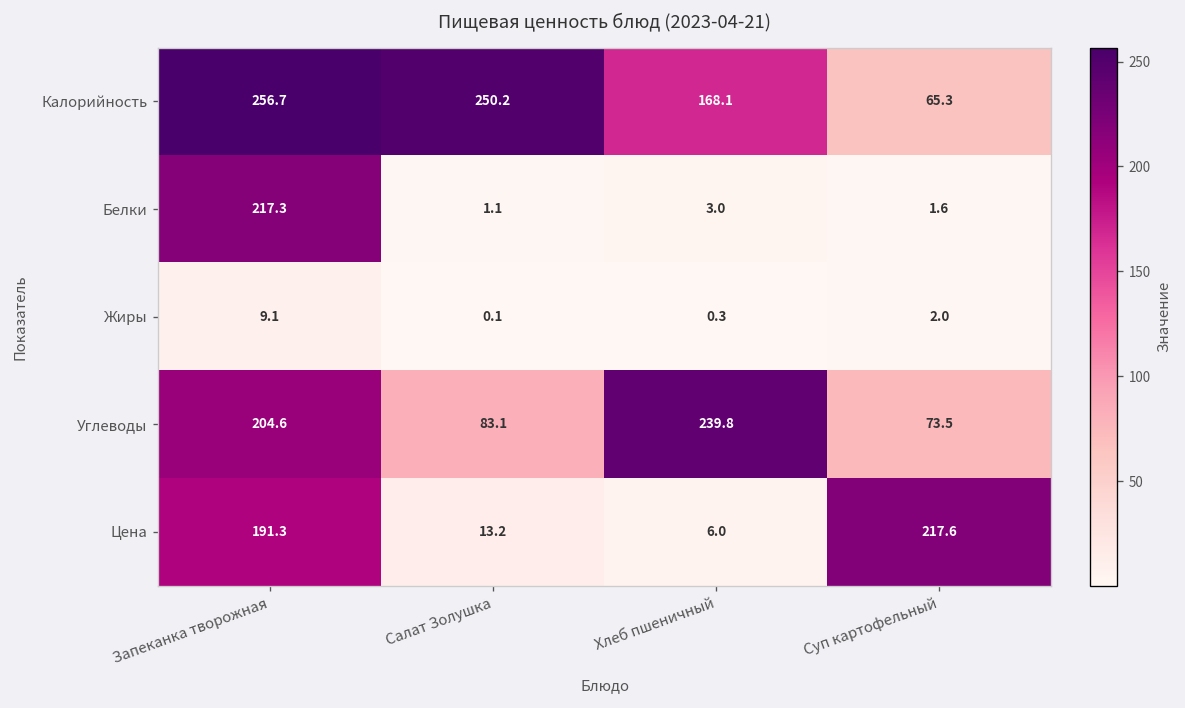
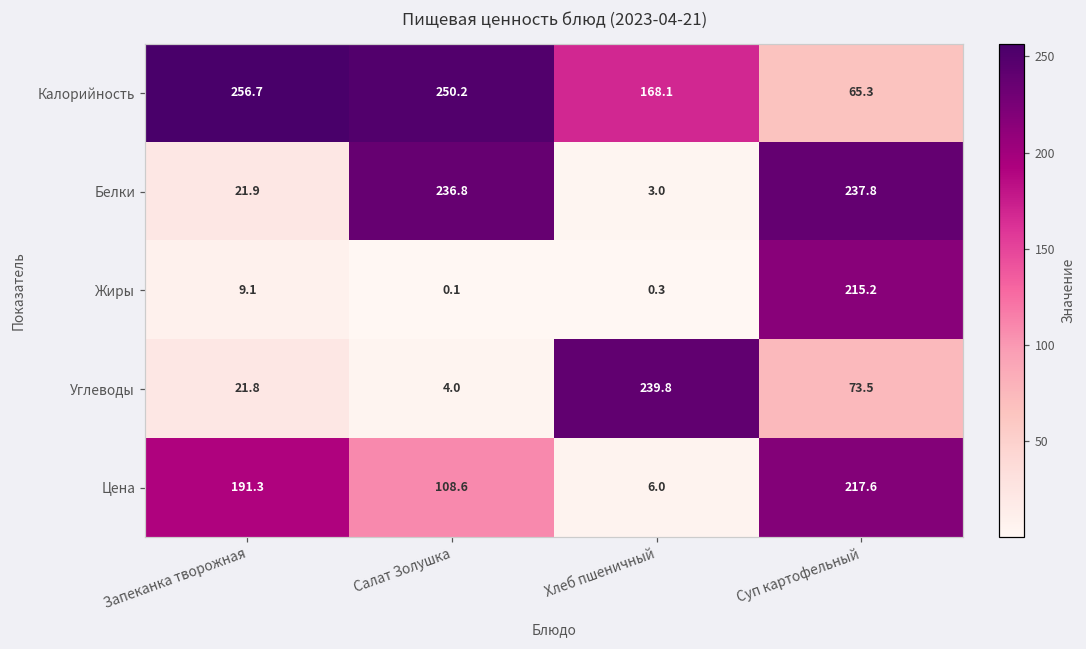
Белки, Запеканка творожная: 217.3 -> 21.9
Белки, Салат Золушка: 1.1 -> 236.8
Белки, Суп картофельный: 1.6 -> 237.8
Жиры, Суп картофельный: 2.0 -> 215.2
Углеводы, Запеканка творожная: 204.6 -> 21.8
Углеводы, Салат Золушка: 83.1 -> 4.0
Цена, Салат Золушка: 13.2 -> 108.6
